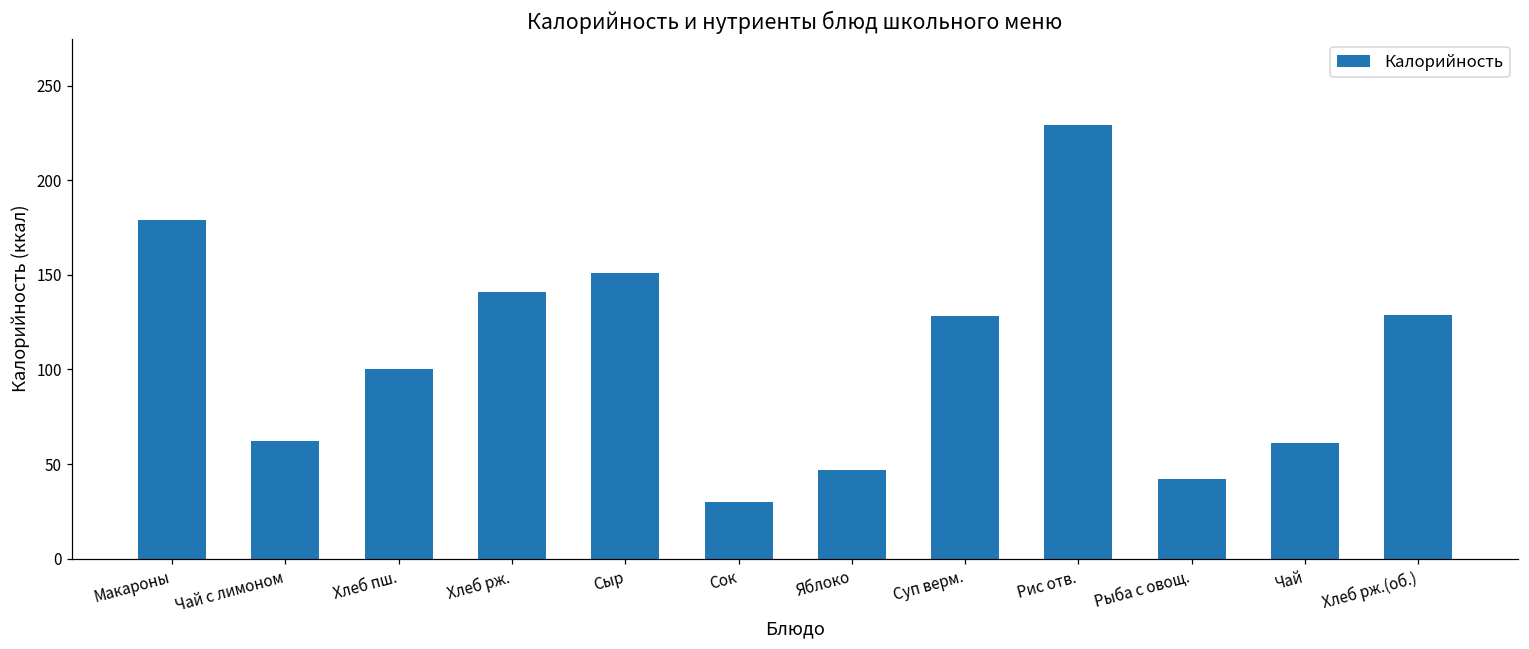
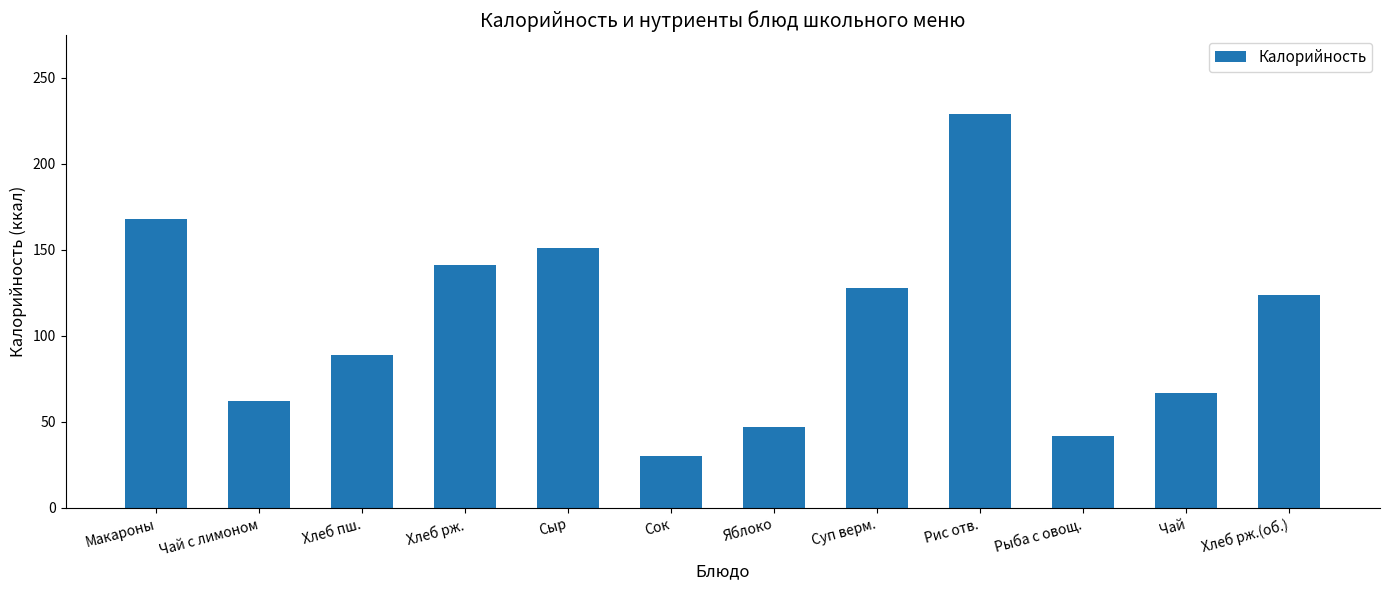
Макароны: 179 -> 168
Хлеб пш.: 100 -> 89
Чай: 61 -> 67
Хлеб рж.(об.): 129 -> 124
